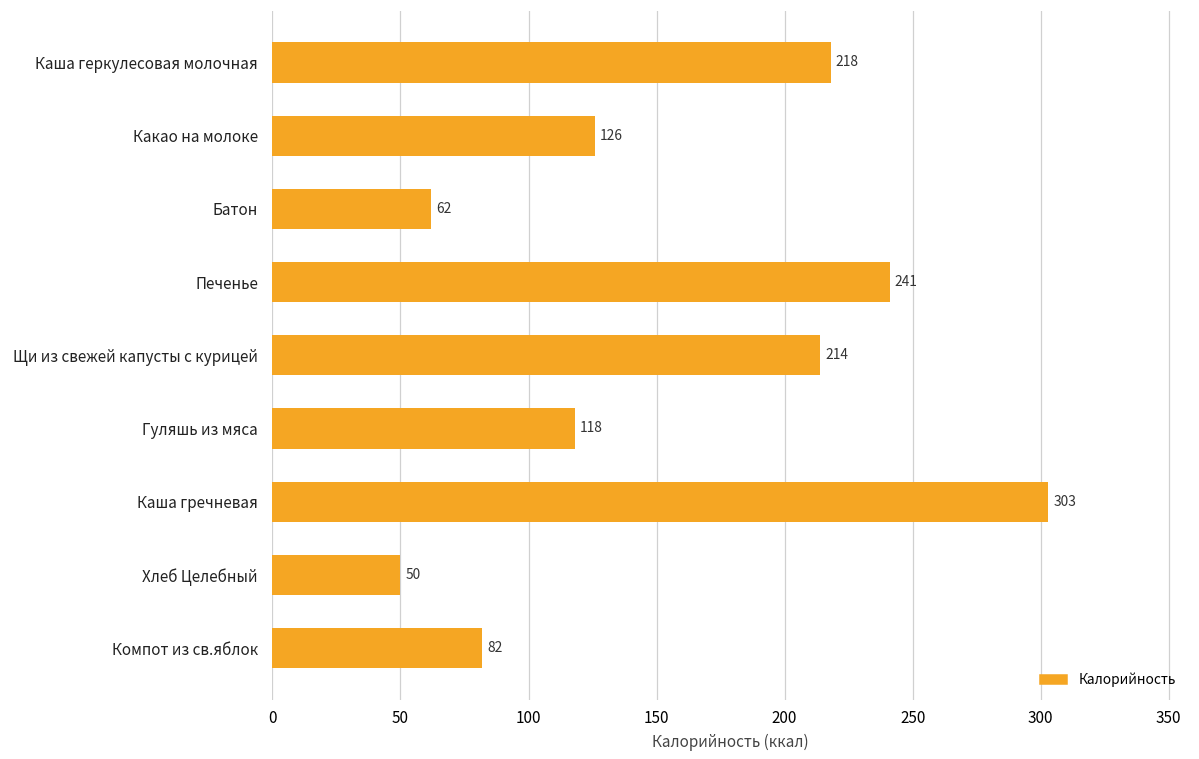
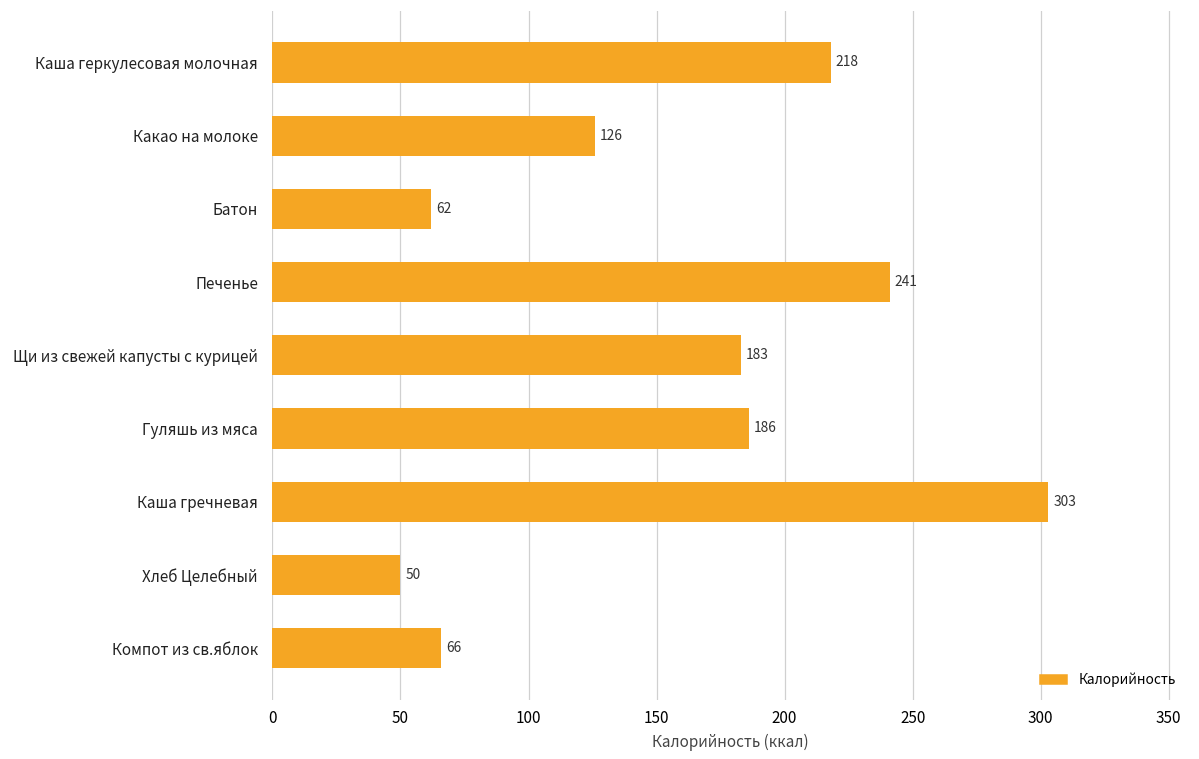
Щи из свежей капусты с курицей: 214 -> 183
Гуляшь из мяса: 118 -> 186
Компот из св.яблок: 82 -> 66
